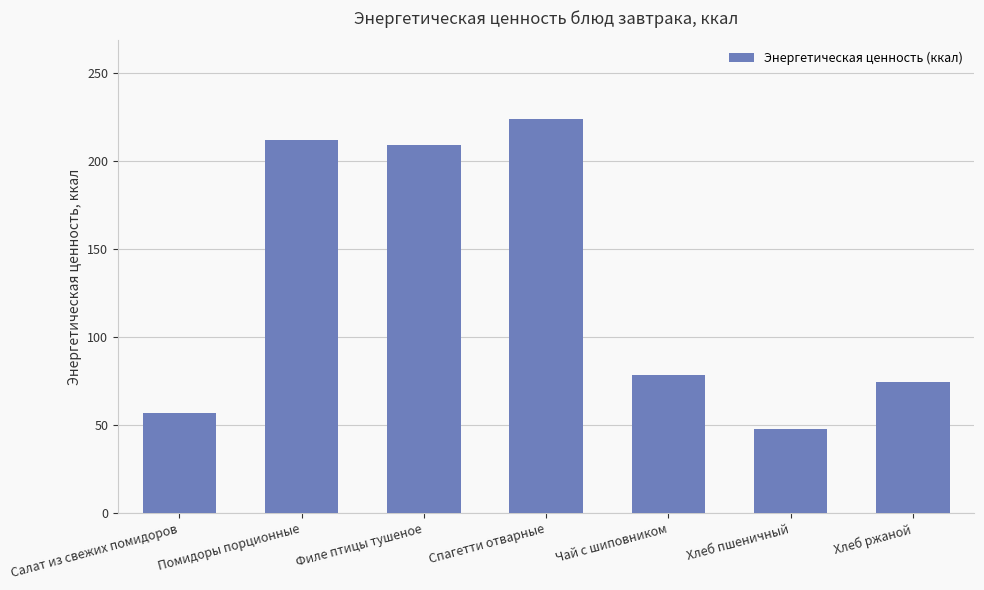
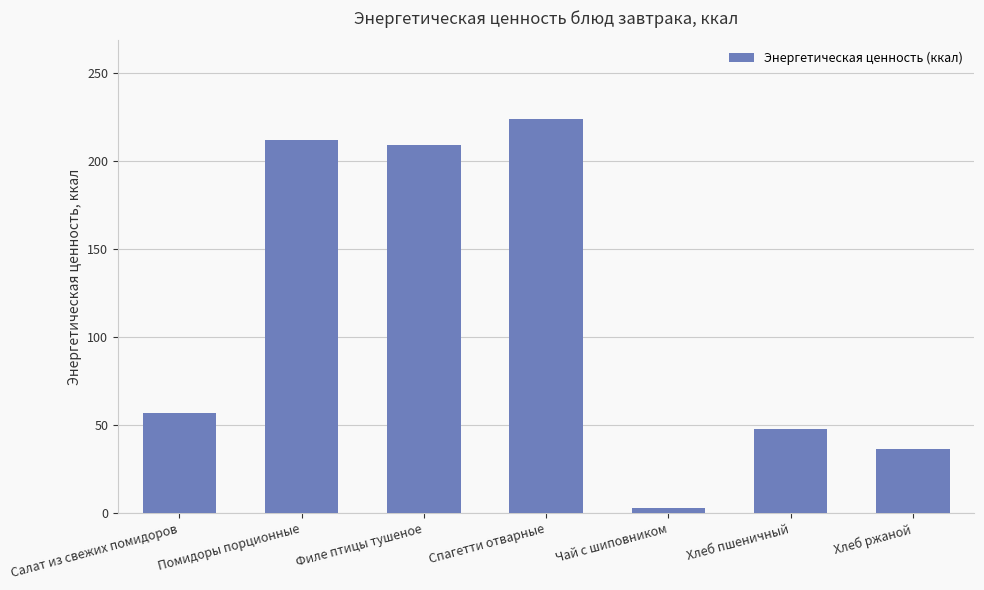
Чай с шиповником: 79 -> 3
Хлеб ржаной: 75 -> 36
